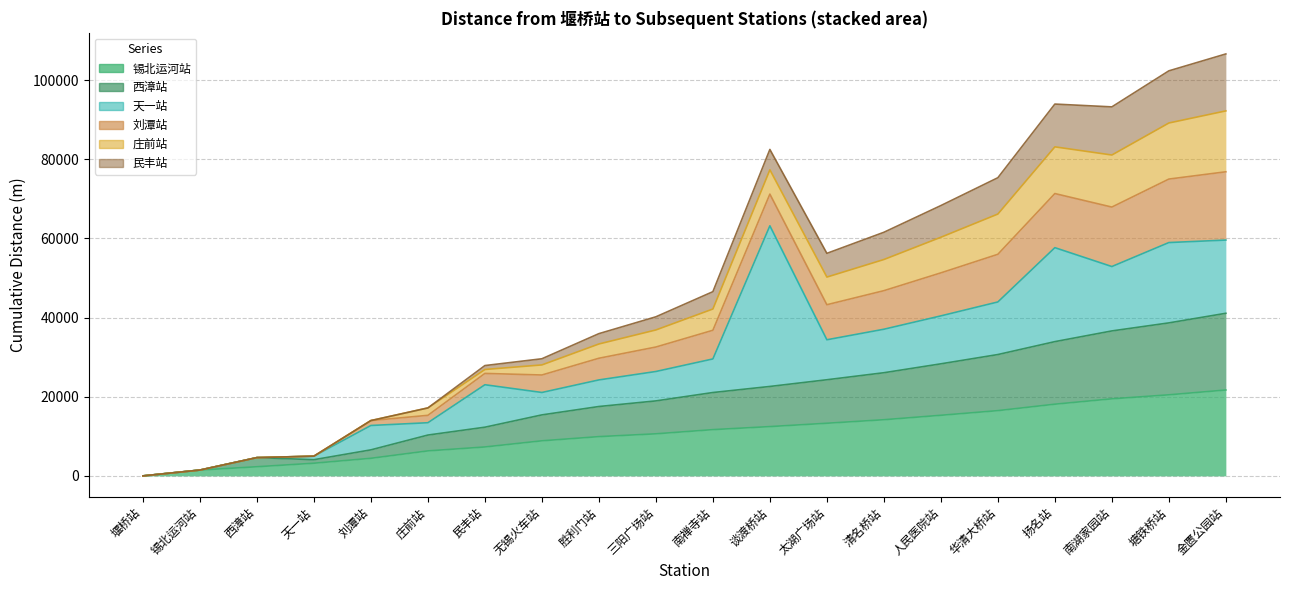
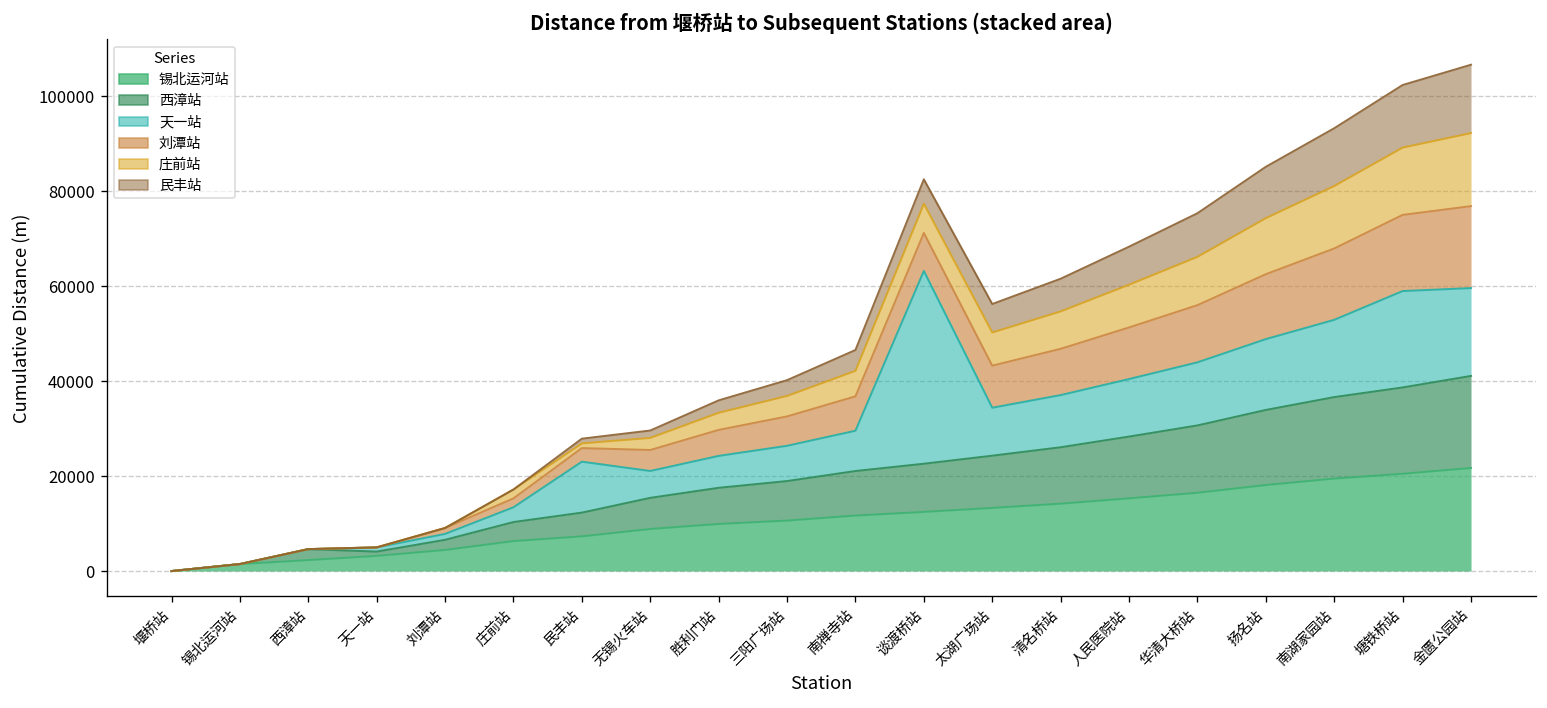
天一站, 刘潭站: 6000 -> 1000
天一站, 扬名站: 24000 -> 15000
